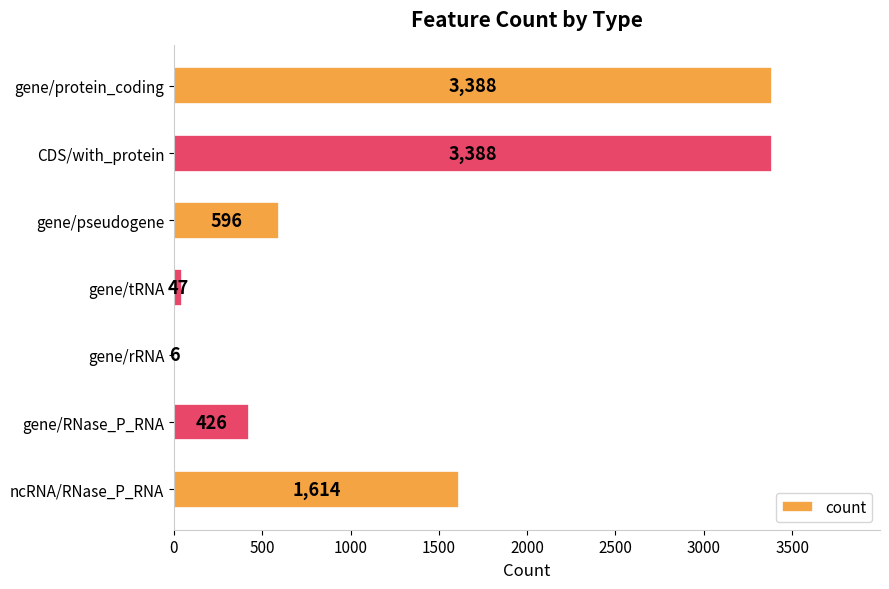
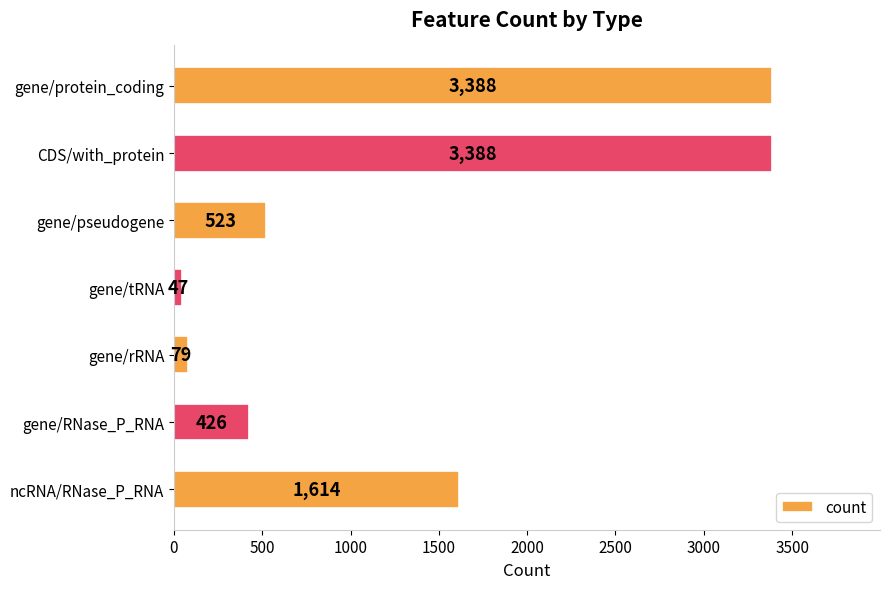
gene/pseudogene: 596 -> 523
gene/rRNA: 6 -> 79
